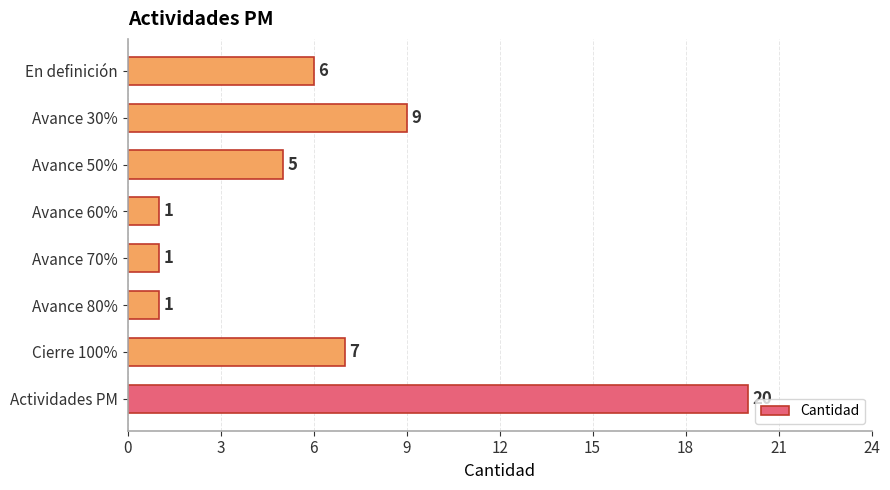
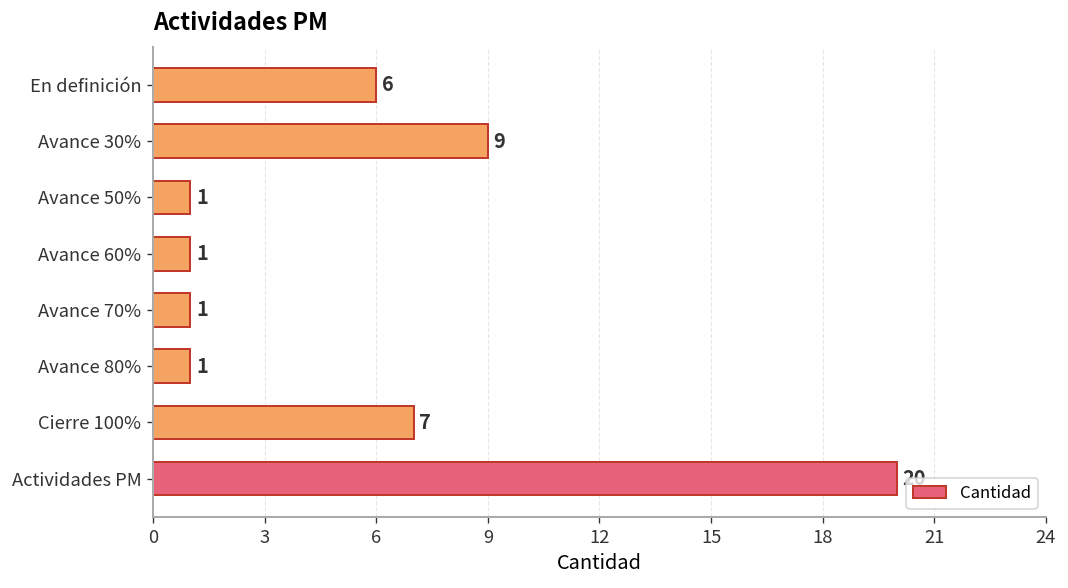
Avance 50%: 5 -> 1
